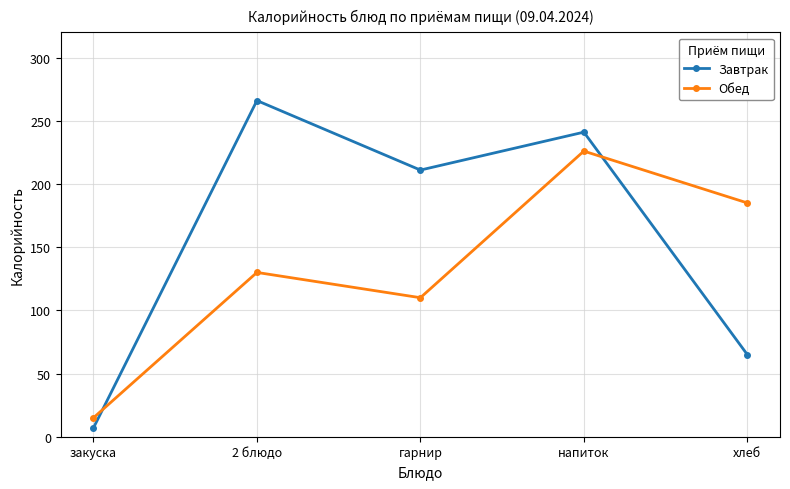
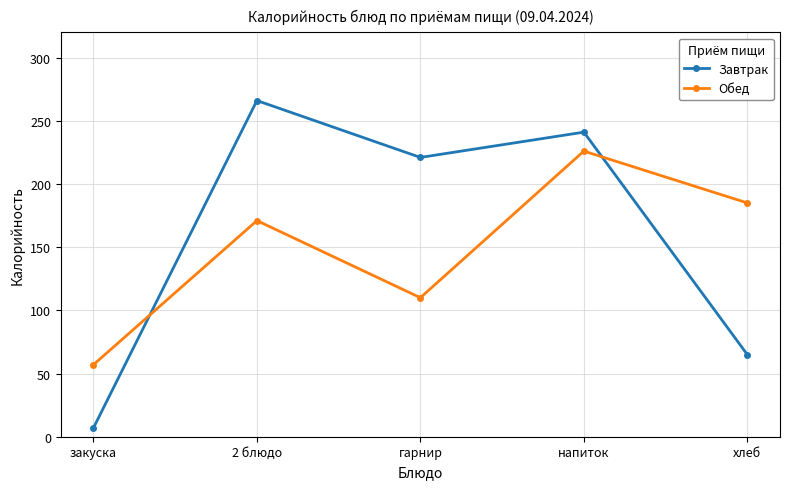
Обед, закуска: 15 -> 57
Обед, 2 блюдо: 130 -> 171
Завтрак, гарнир: 211 -> 221
